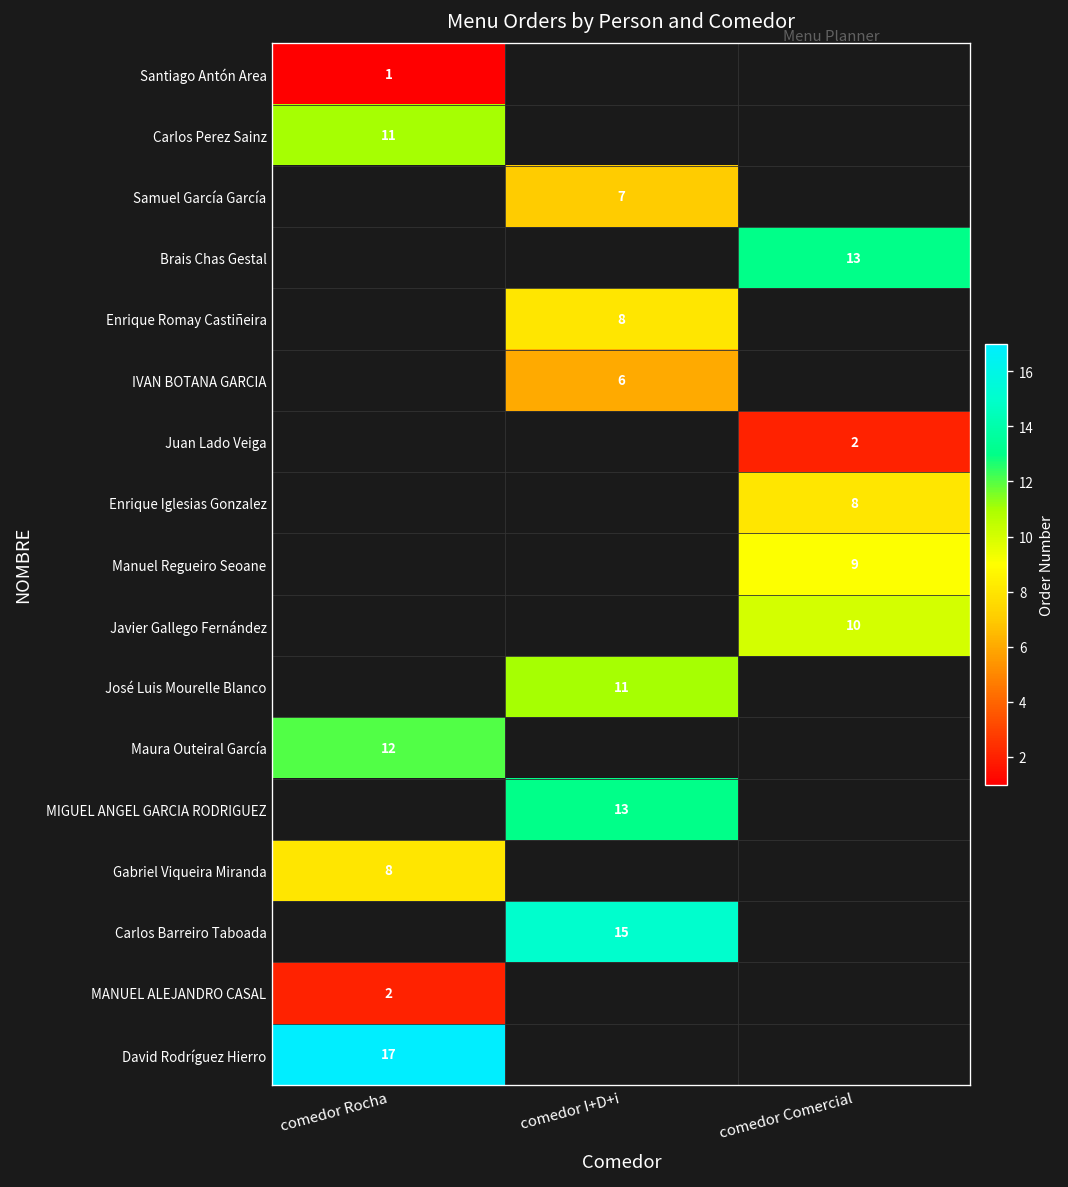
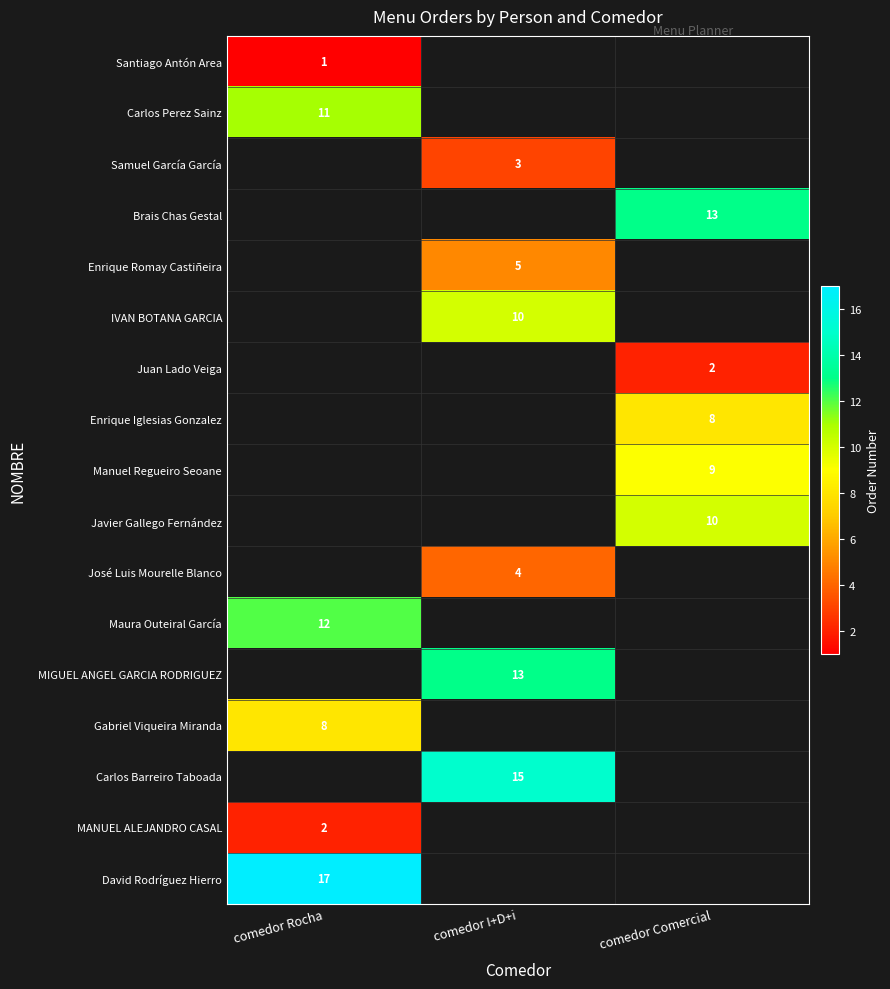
Samuel García García, comedor I+D+i: 7 -> 3
Enrique Romay Castiñeira, comedor I+D+i: 8 -> 5
IVAN BOTANA GARCIA, comedor I+D+i: 6 -> 10
José Luis Mourelle Blanco, comedor I+D+i: 11 -> 4
